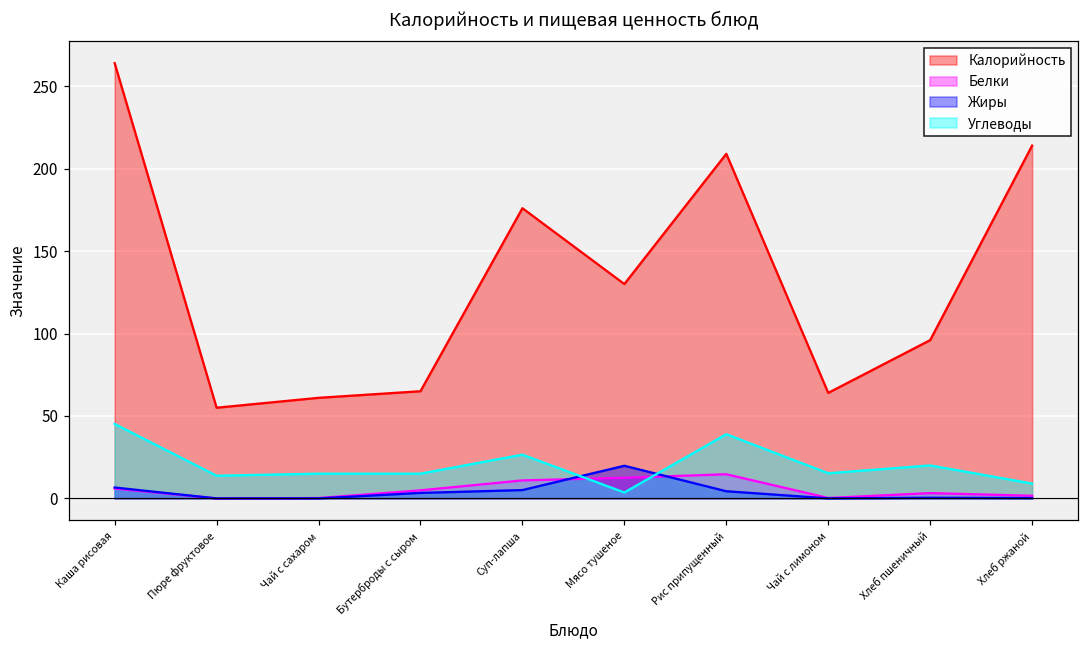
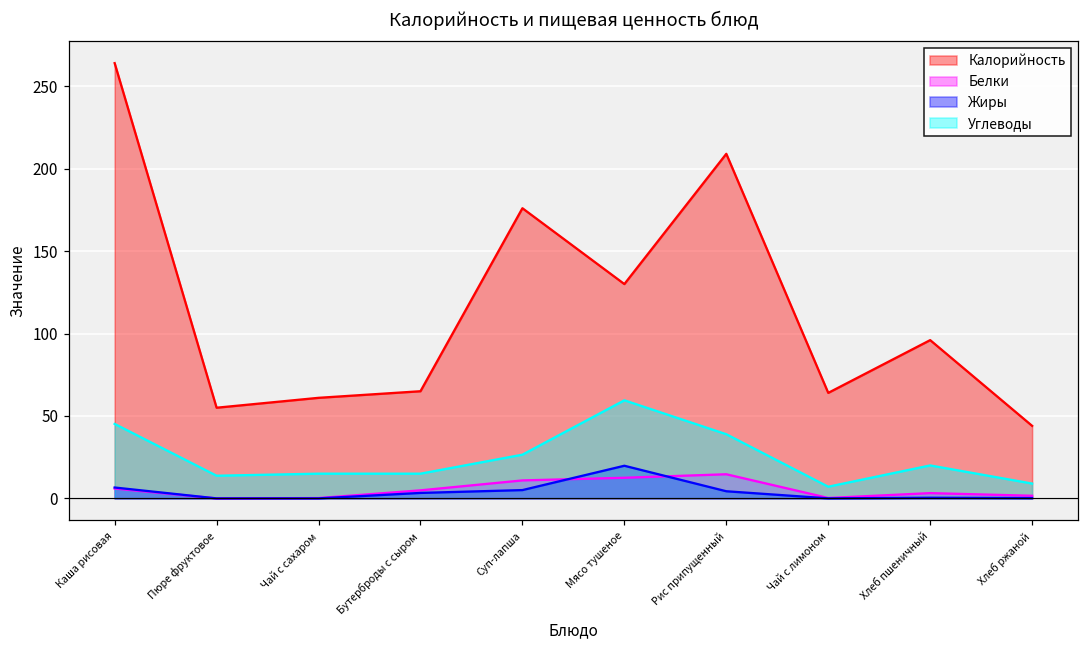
Углеводы, Мясо тушеное: 4 -> 60
Углеводы, Чай с лимоном: 15 -> 7
Калорийность, Хлеб ржаной: 214 -> 44
